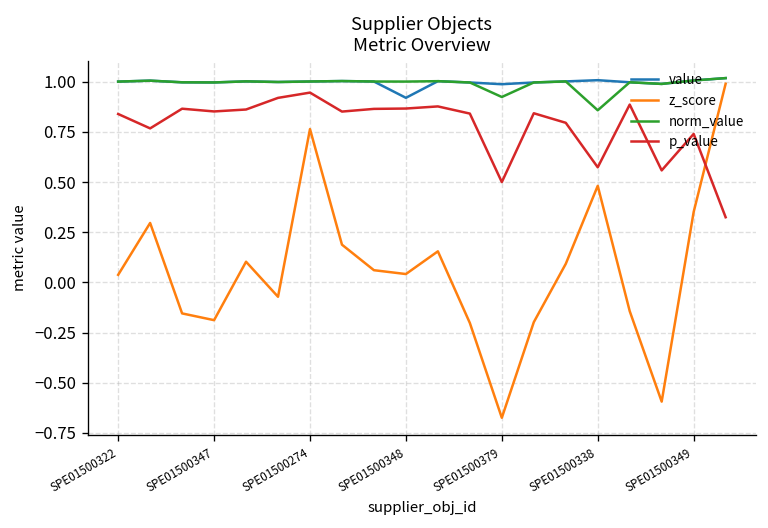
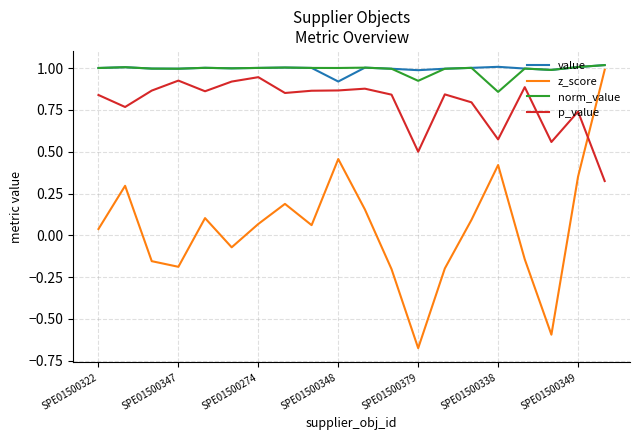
p_value, SPE01500347: 0.85 -> 0.93
z_score, SPE01500274: 0.76 -> 0.07
z_score, SPE01500348: 0.04 -> 0.46
z_score, SPE01500338: 0.48 -> 0.42
